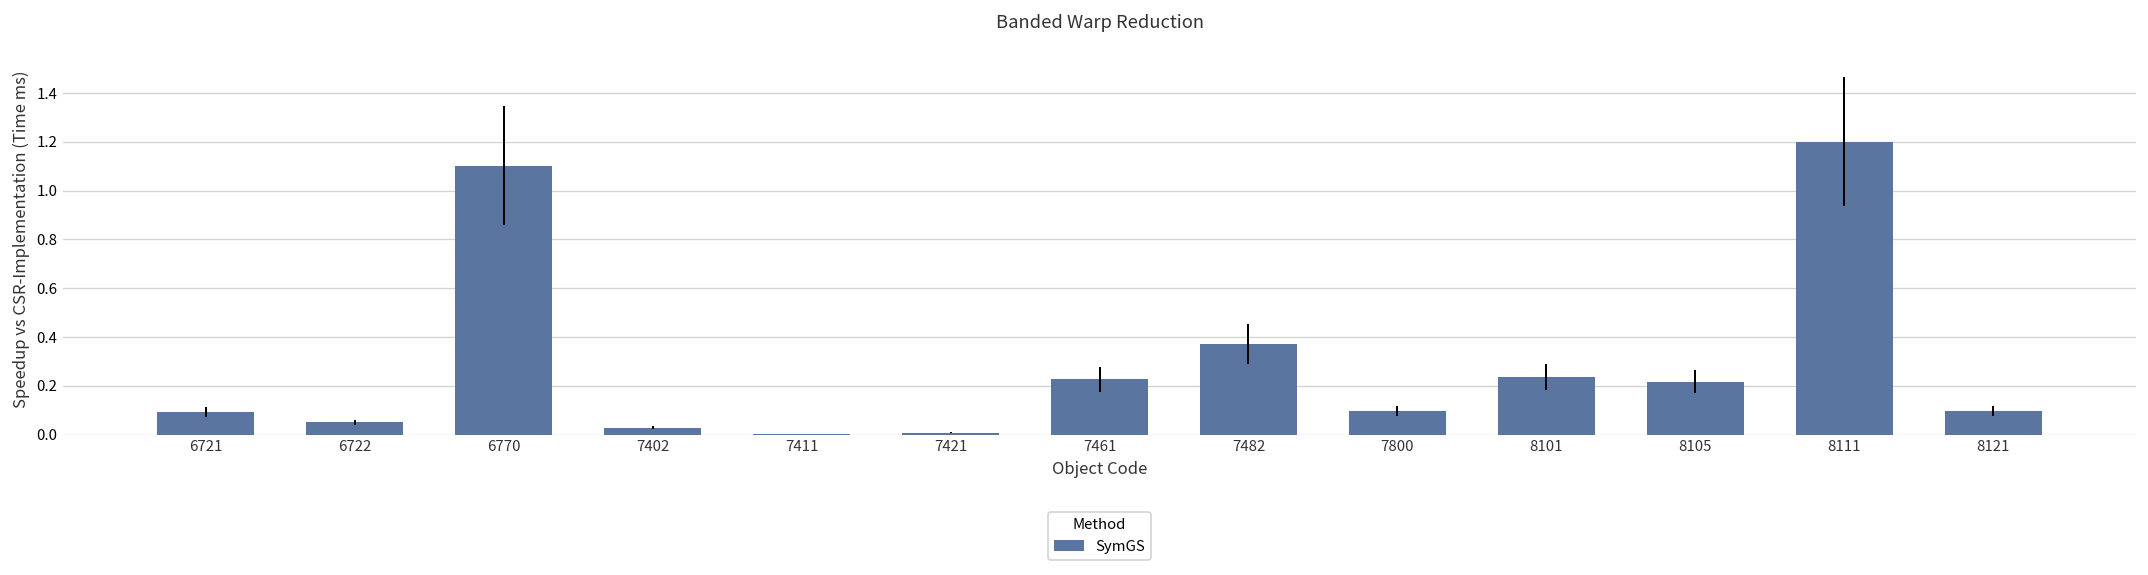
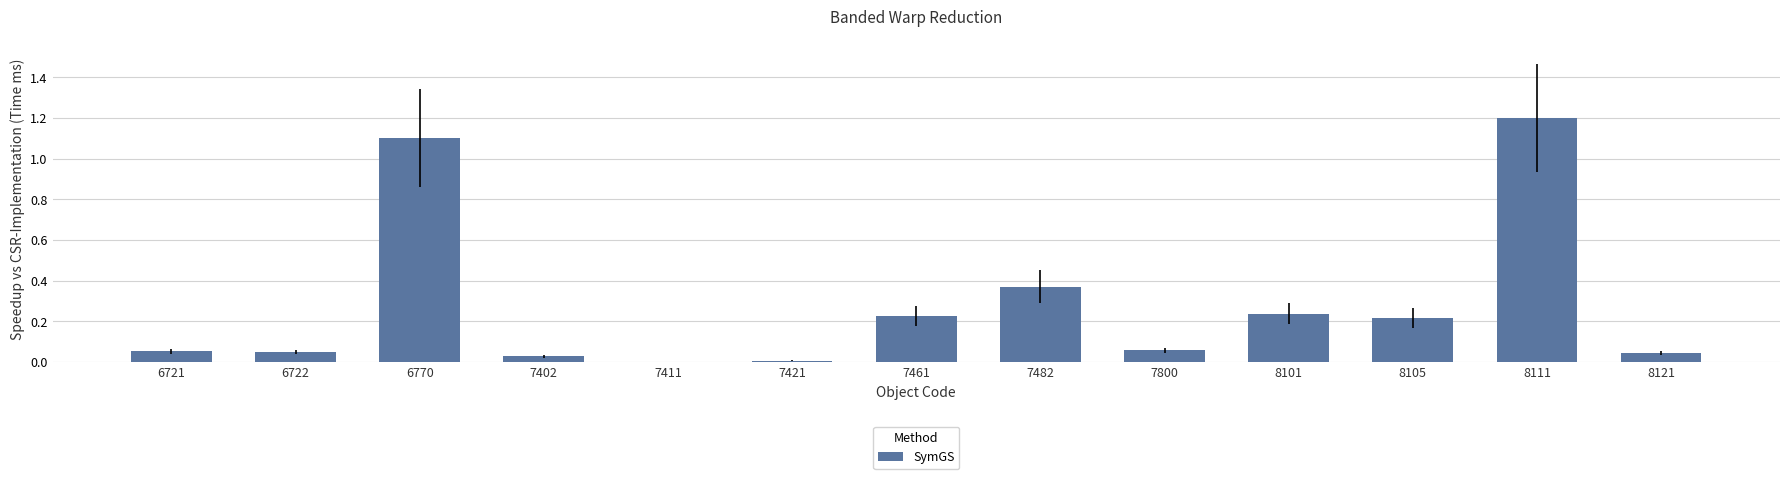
6721: 0.09 -> 0.05
7800: 0.10 -> 0.06
8121: 0.10 -> 0.05
